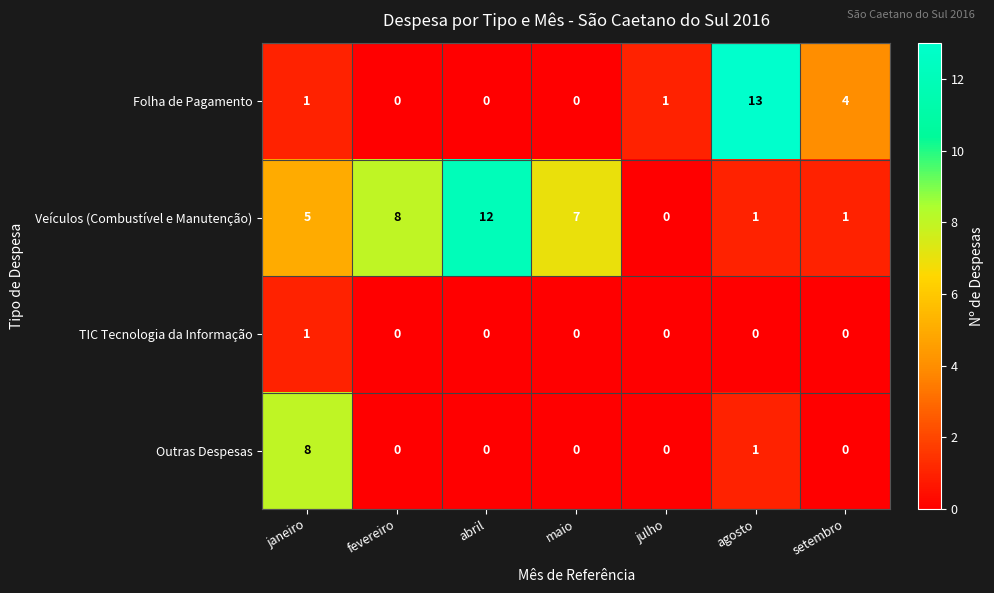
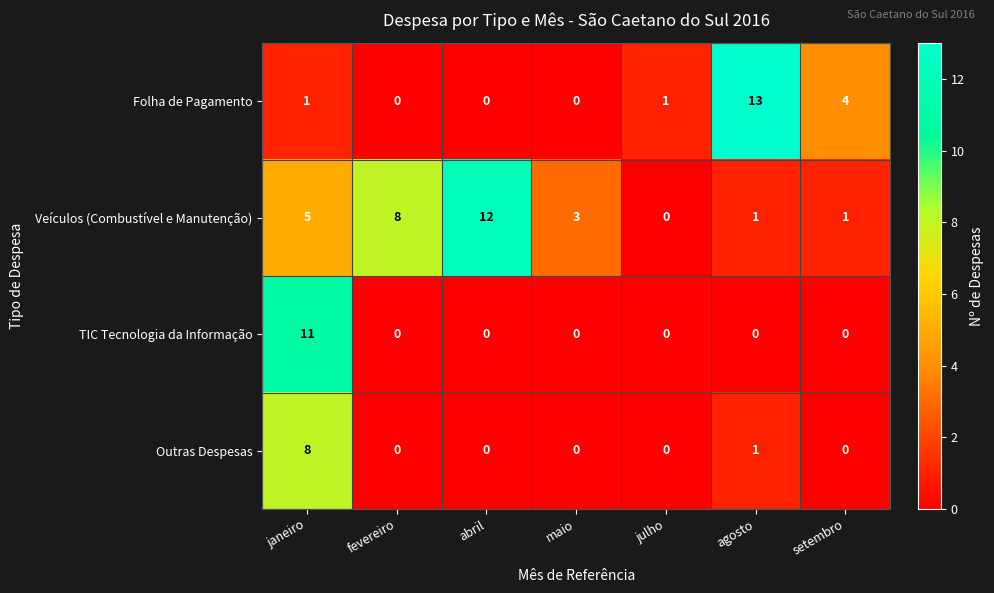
Veículos (Combustível e Manutenção), maio: 7 -> 3
TIC Tecnologia da Informação, janeiro: 1 -> 11
